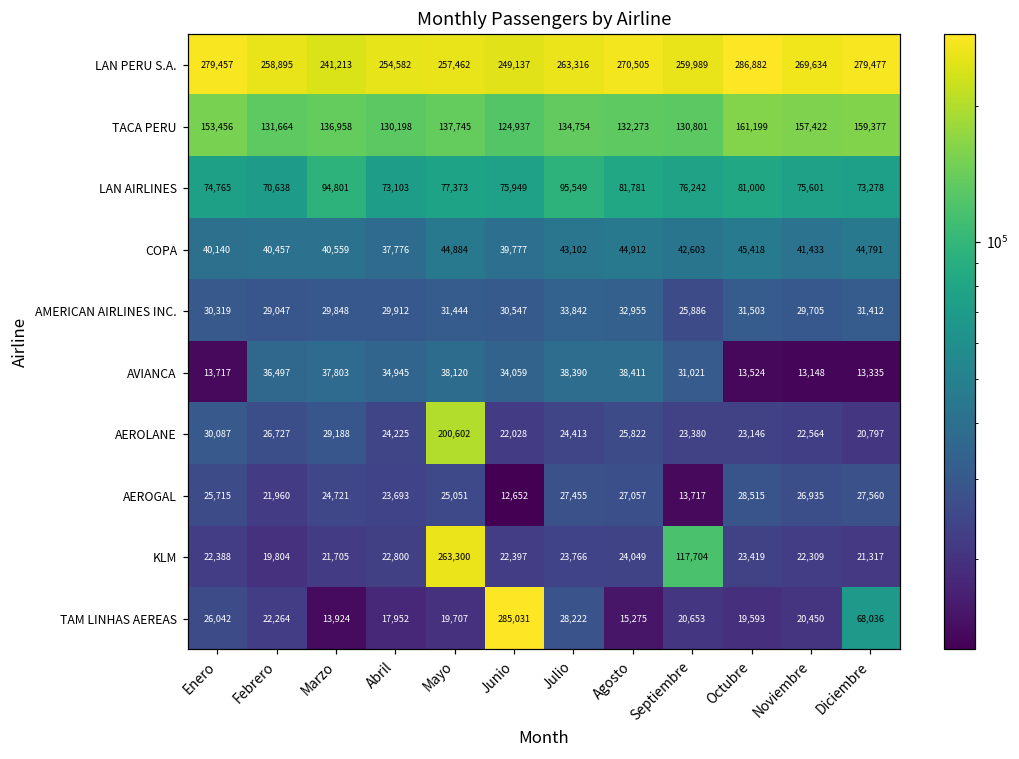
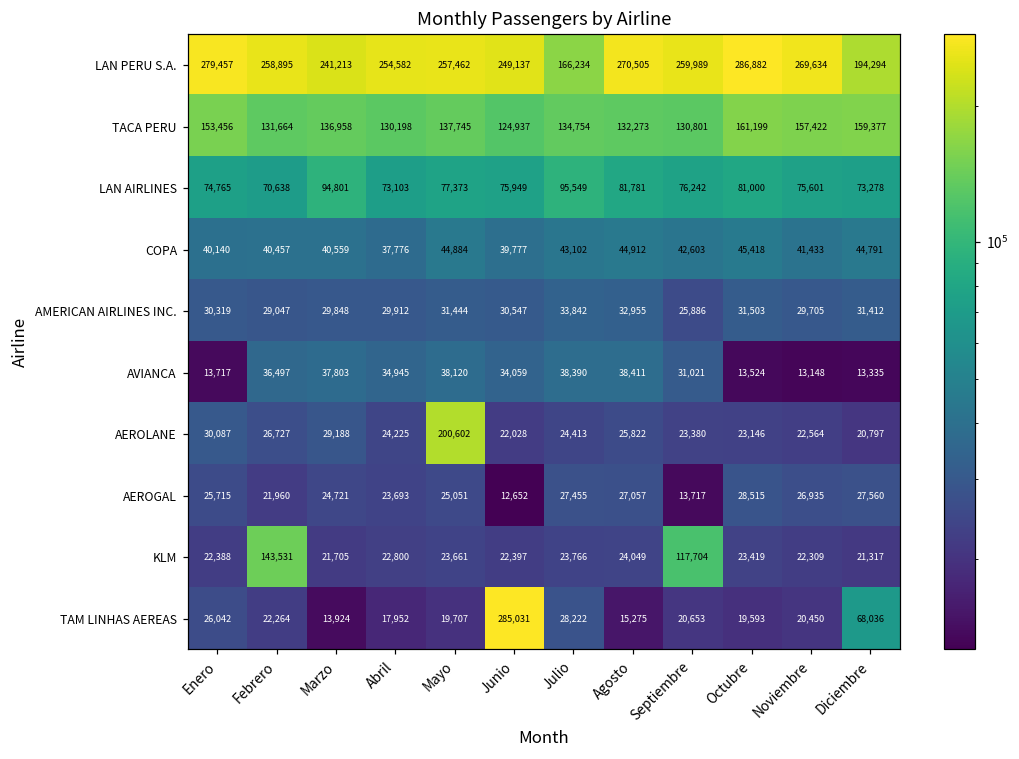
LAN PERU S.A., Julio: 263,316 -> 166,234
LAN PERU S.A., Diciembre: 279,477 -> 194,294
KLM, Febrero: 19,804 -> 143,531
KLM, Mayo: 263,300 -> 23,661
